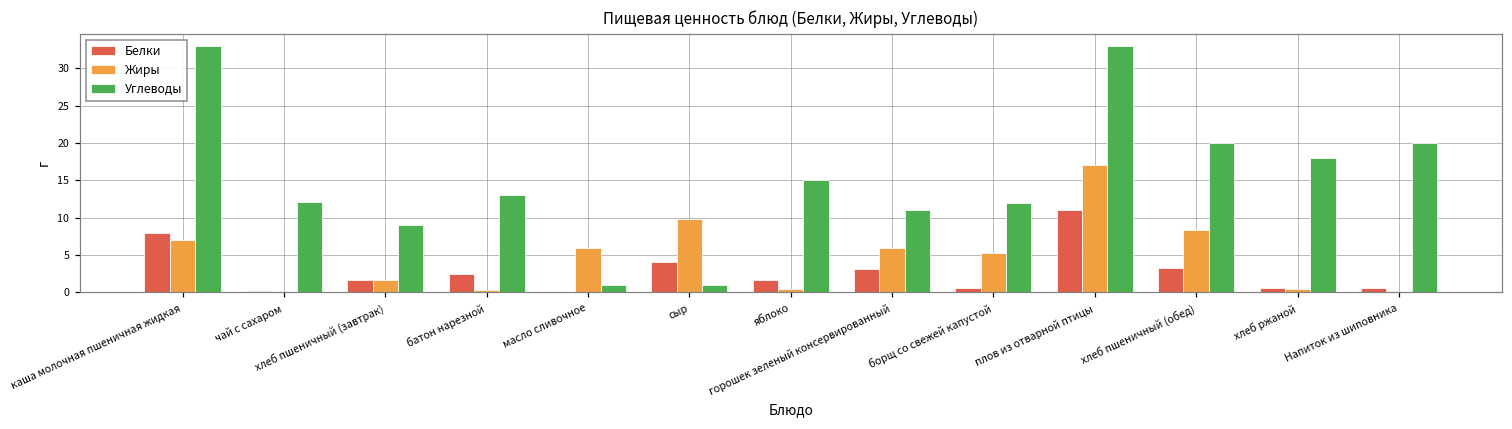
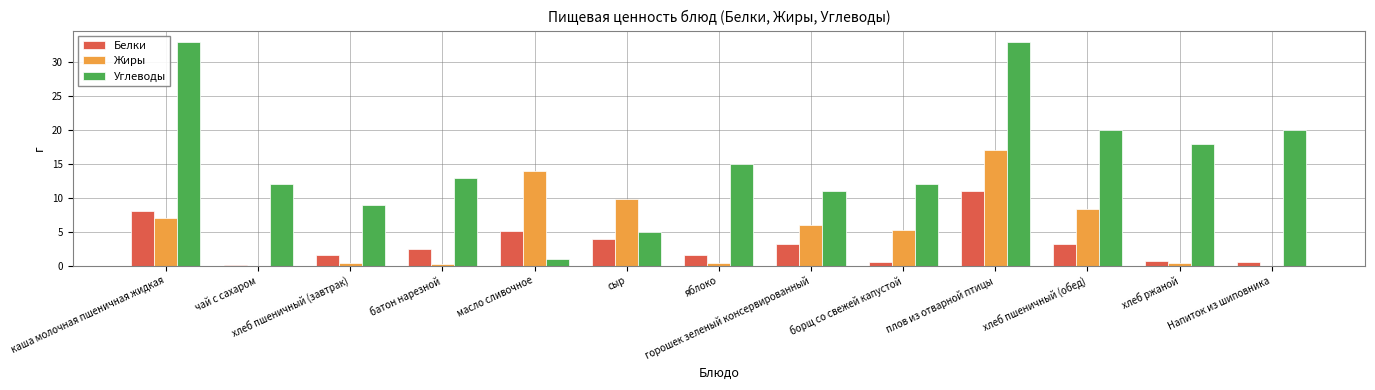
Жиры, хлеб пшеничный (завтрак): 2 -> 0
Белки, масло сливочное: 0 -> 5
Жиры, масло сливочное: 6 -> 14
Углеводы, сыр: 1 -> 5
